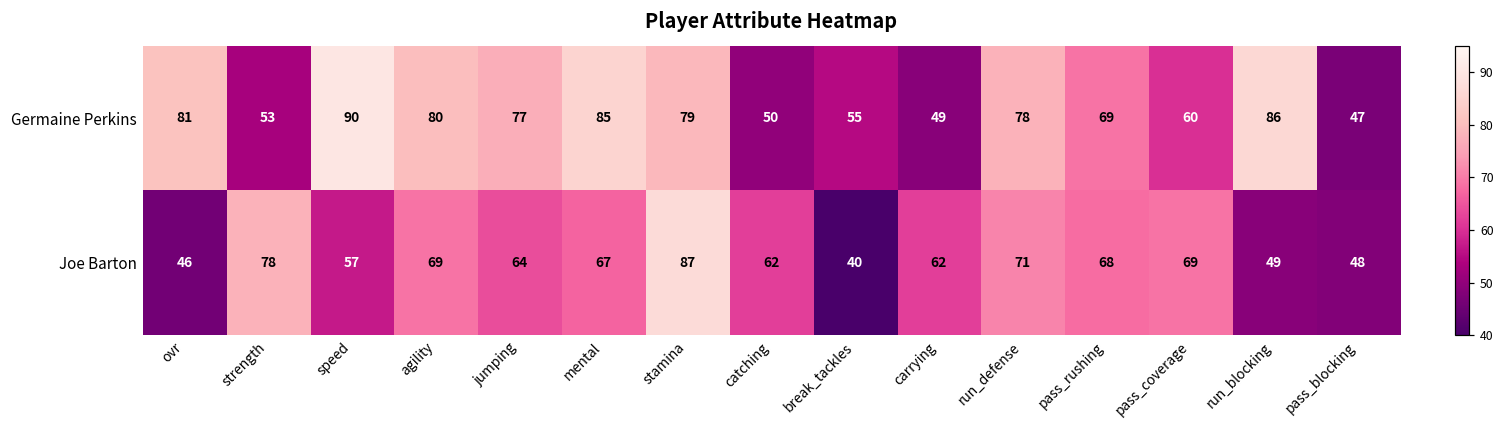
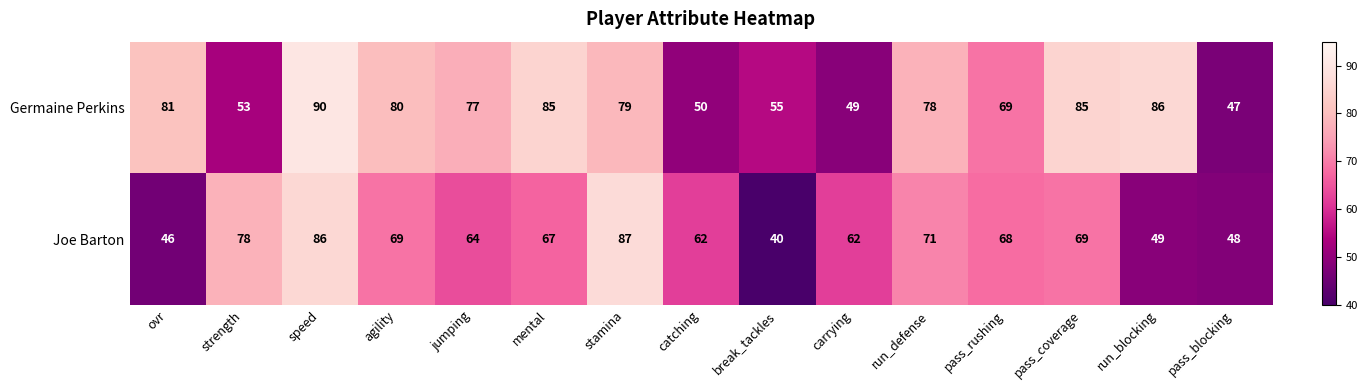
Germaine Perkins, pass_coverage: 60 -> 85
Joe Barton, speed: 57 -> 86
